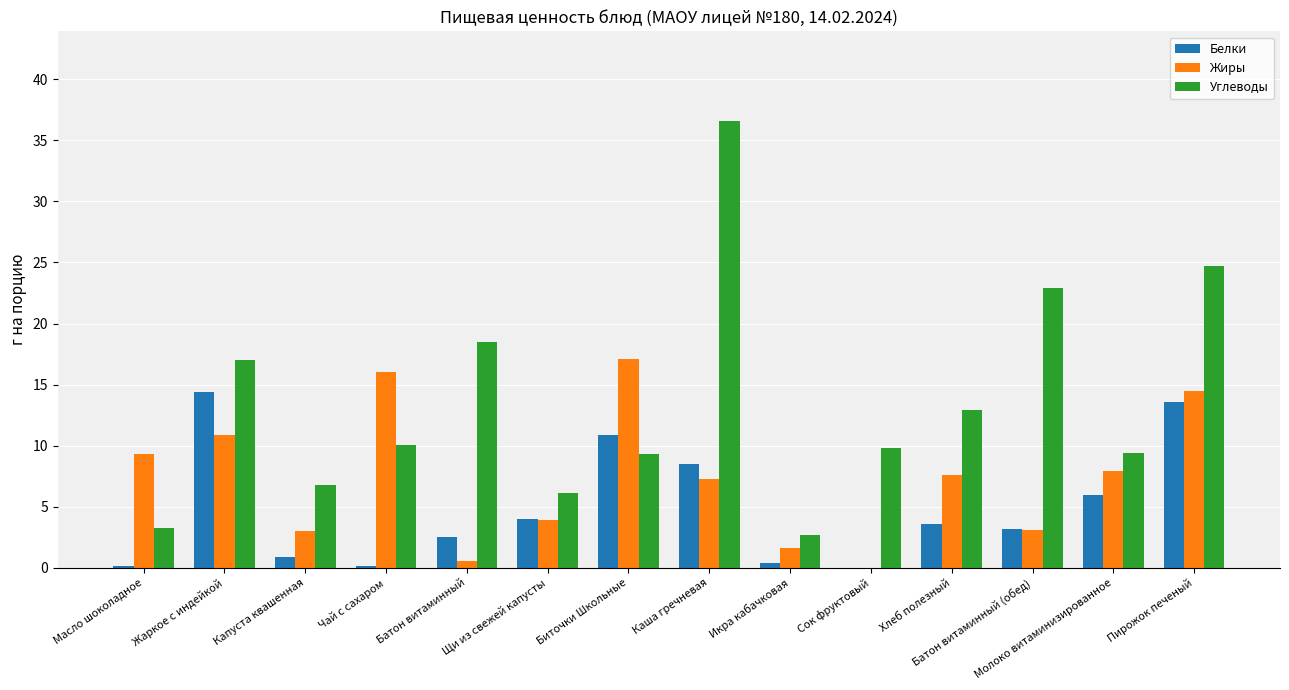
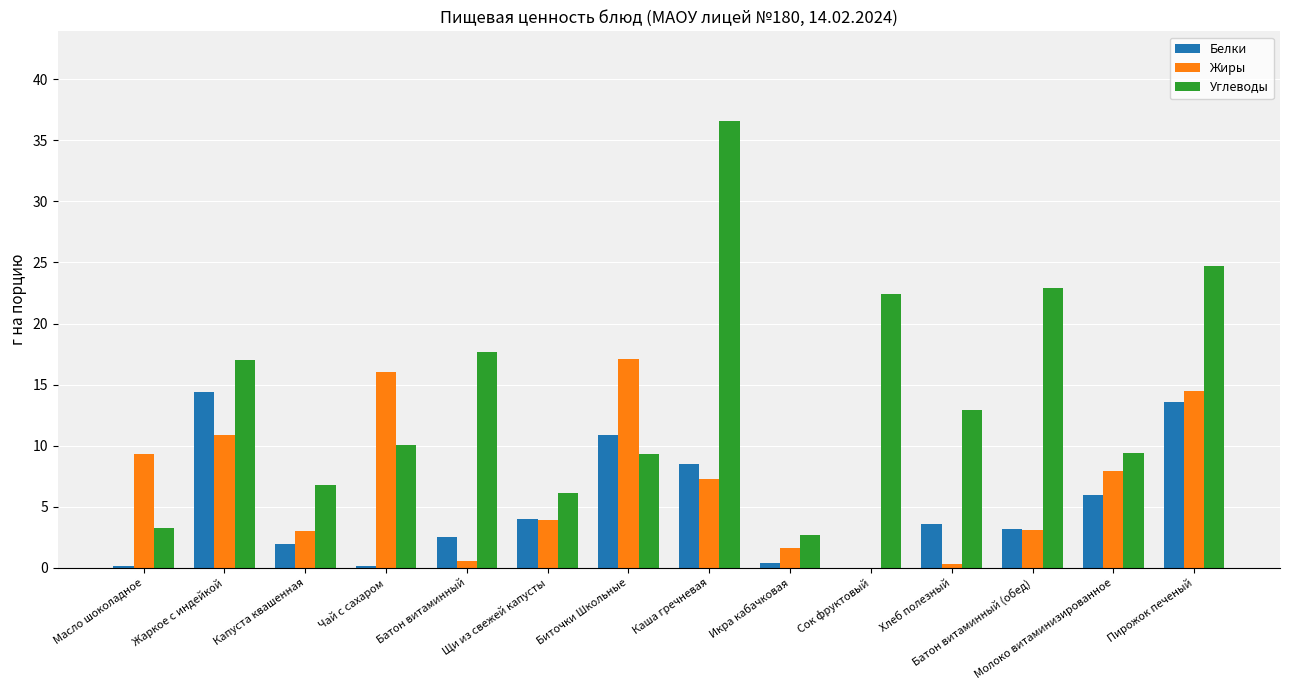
Белки, Капуста квашенная: 0.9 -> 2.0
Углеводы, Батон витаминный: 18.5 -> 17.7
Углеводы, Сок фруктовый: 9.8 -> 22.4
Жиры, Хлеб полезный: 7.6 -> 0.3
